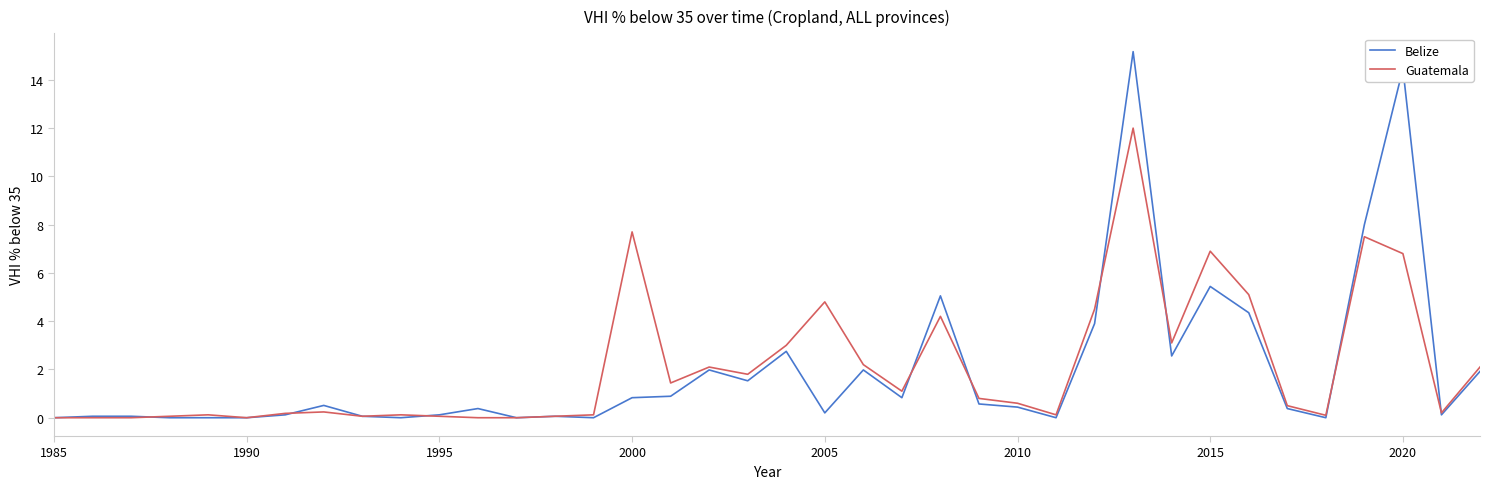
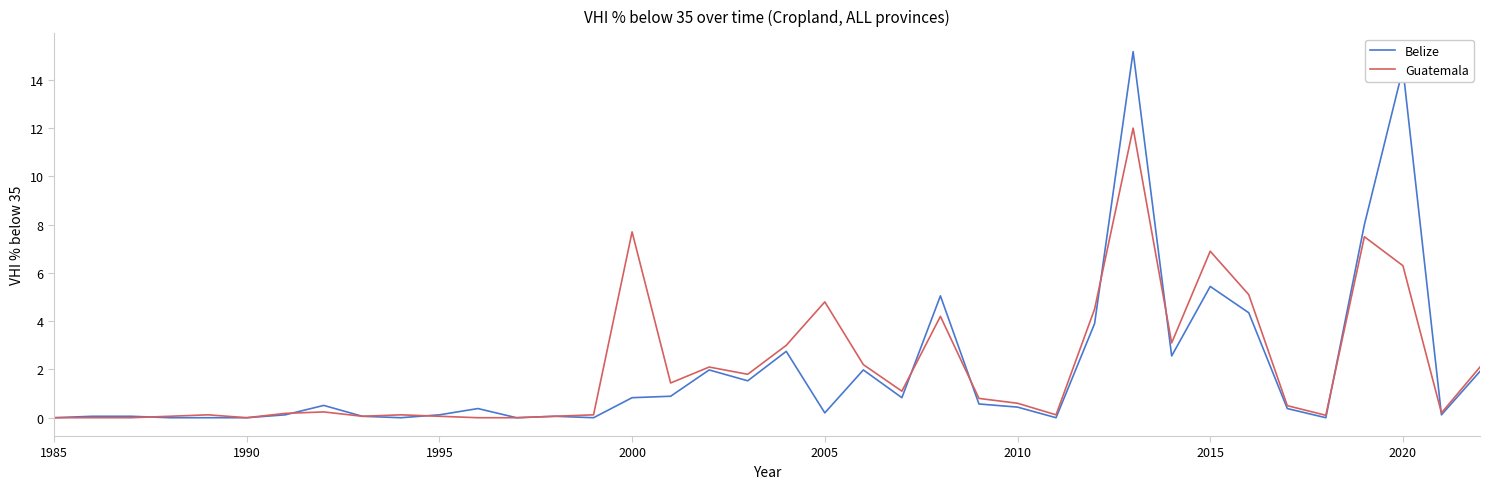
Guatemala, 2020: 6.8 -> 6.3
